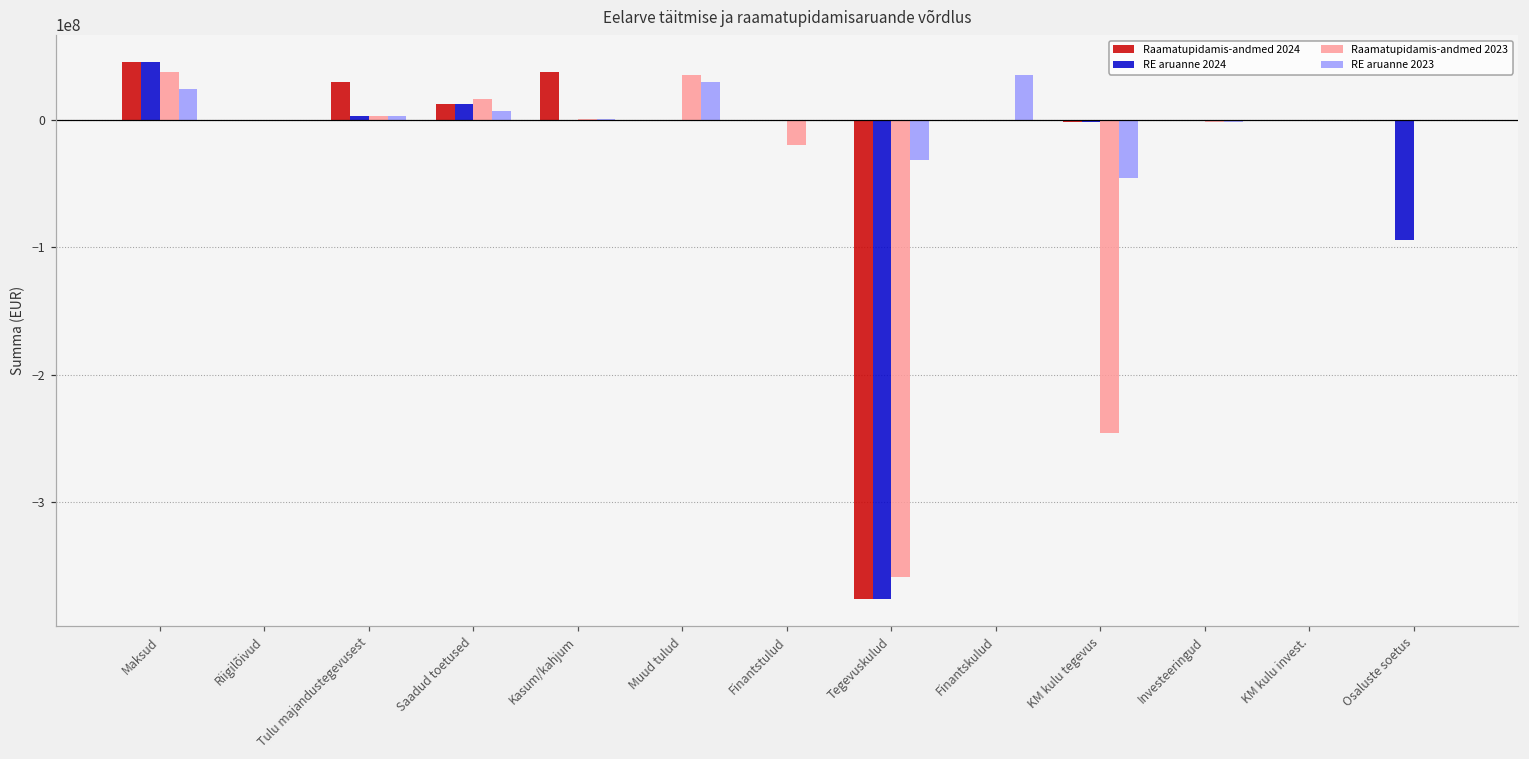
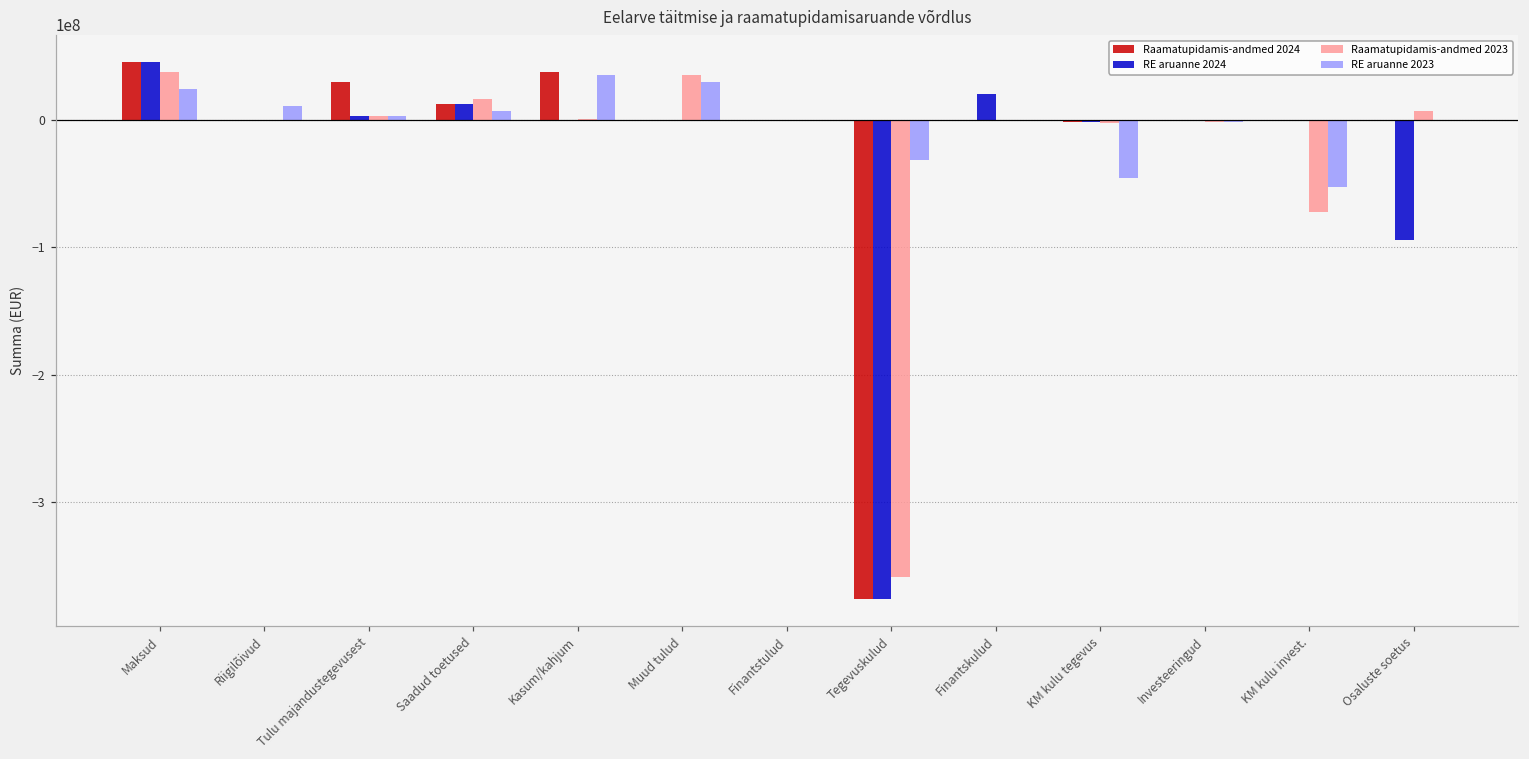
RE aruanne 2023, Riigilõivud: 0 -> 11000000
RE aruanne 2023, Kasum/kahjum: 1000000 -> 35000000
Raamatupidamis-andmed 2023, Finantstulud: -19000000 -> -1000000
RE aruanne 2024, Finantskulud: 0 -> 20000000
RE aruanne 2023, Finantskulud: 35000000 -> 0
Raamatupidamis-andmed 2023, KM kulu tegevus: -245000000 -> -2000000
Raamatupidamis-andmed 2023, KM kulu invest.: 0 -> -72000000
RE aruanne 2023, KM kulu invest.: 0 -> -52000000
Raamatupidamis-andmed 2023, Osaluste soetus: 0 -> 7000000
